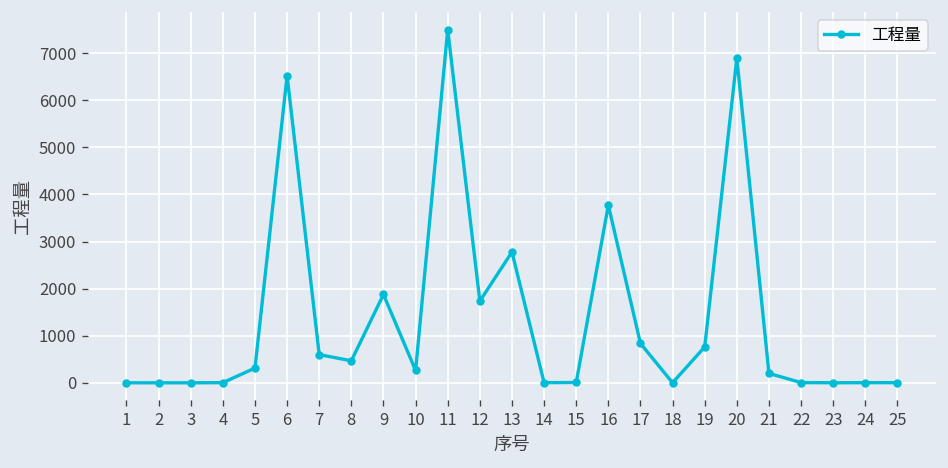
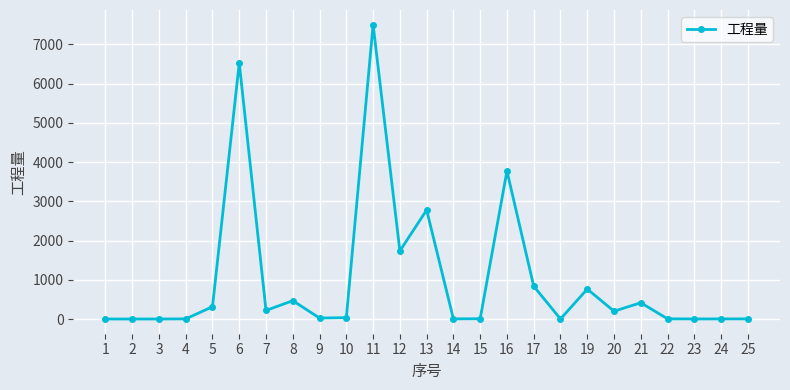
7: 600 -> 200
9: 1900 -> 0
10: 300 -> 0
20: 6900 -> 200
21: 200 -> 400
